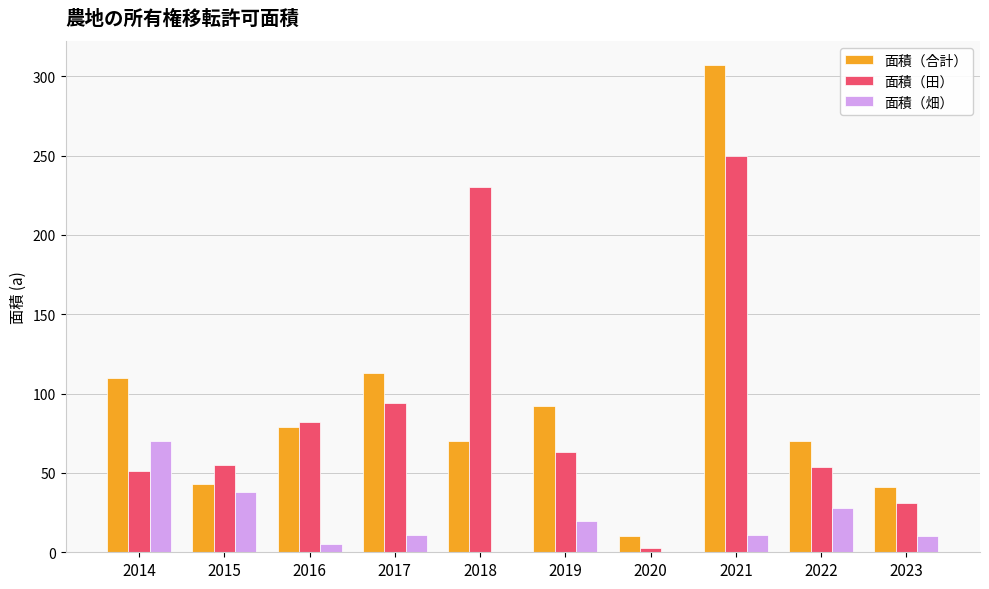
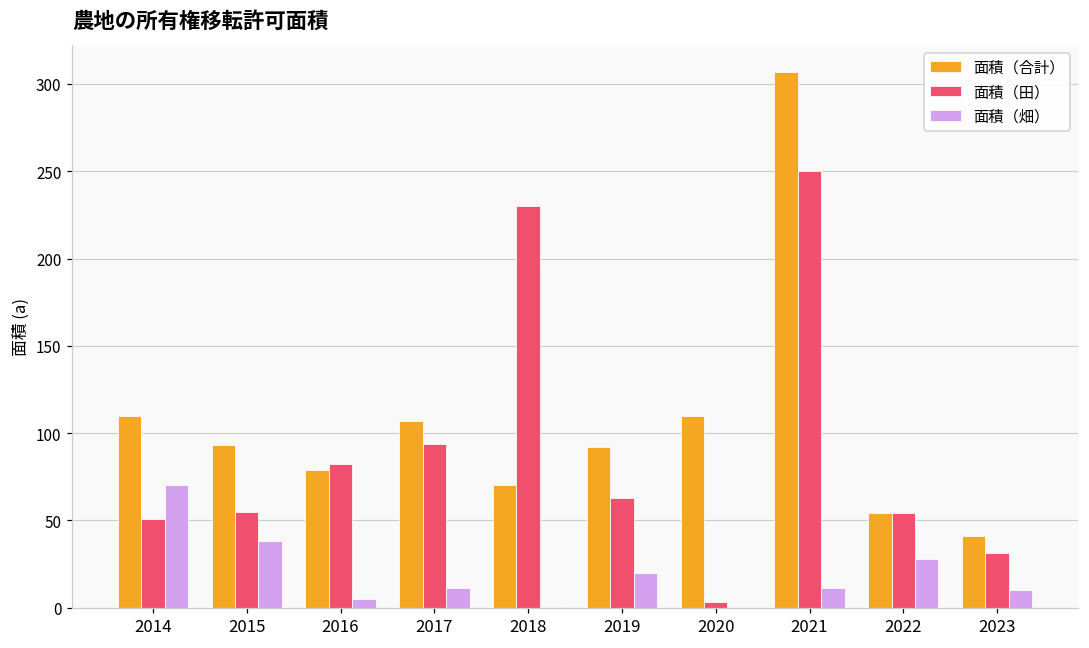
面積（合計）, 2015: 43 -> 93
面積（合計）, 2017: 113 -> 107
面積（合計）, 2020: 10 -> 110
面積（合計）, 2022: 70 -> 54
